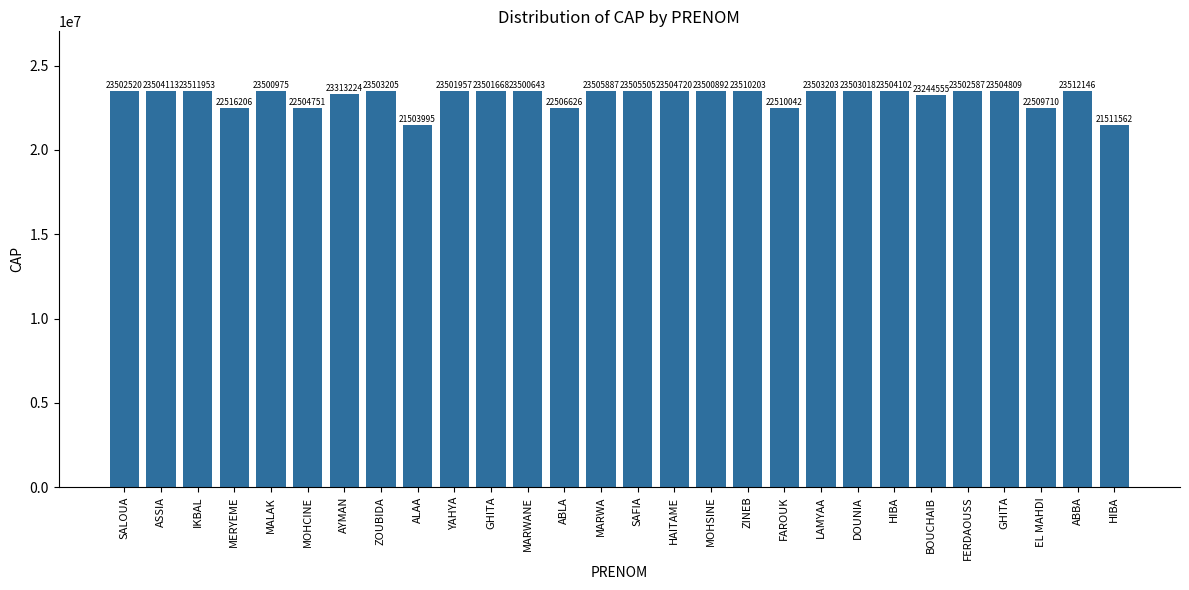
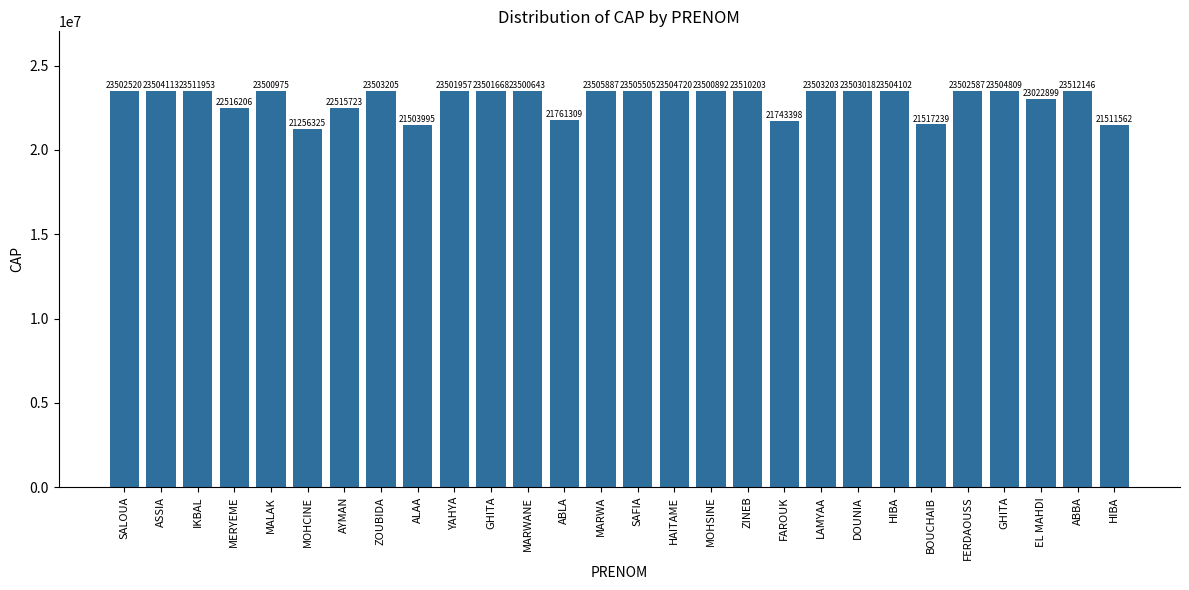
MOHCINE: 22504751 -> 21256325
AYMAN: 23313224 -> 22515723
ABLA: 22506626 -> 21761309
FAROUK: 22510042 -> 21743398
BOUCHAIB: 23244555 -> 21517239
EL MAHDI: 22509710 -> 23022899
